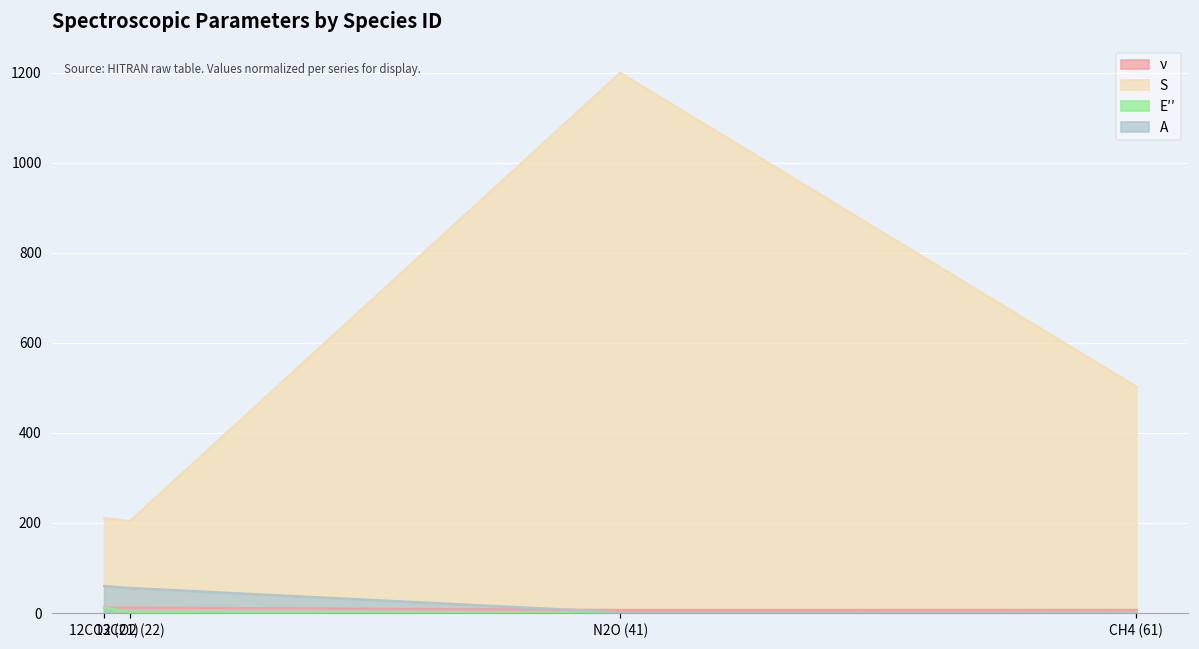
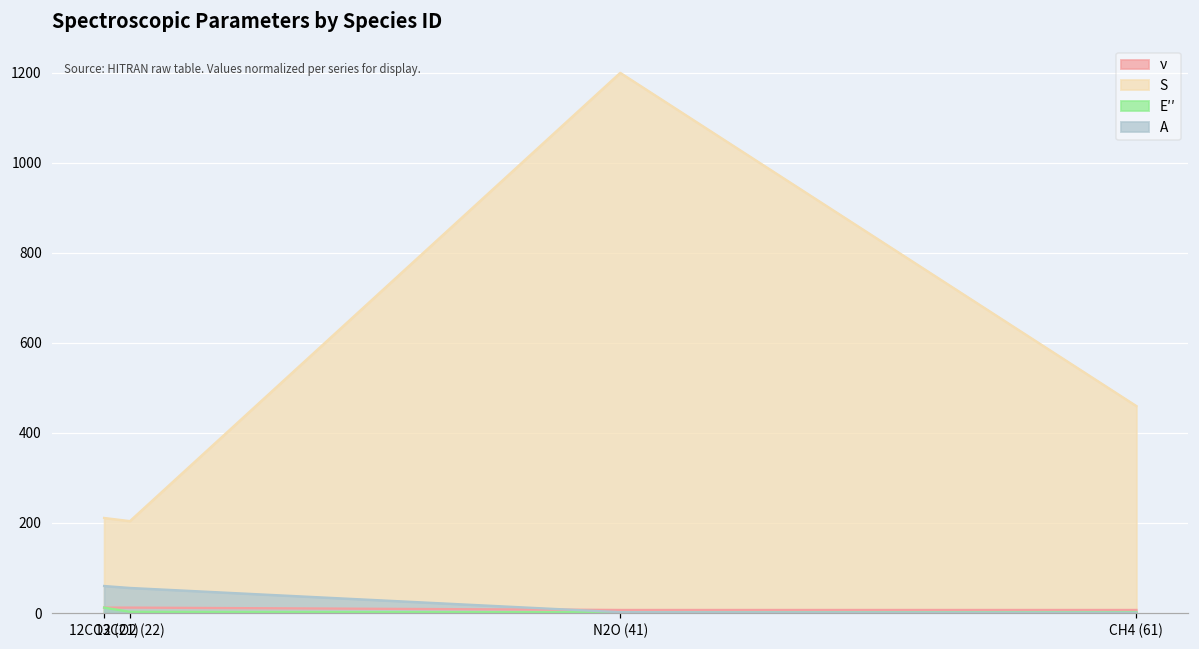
S, CH4 (61): 500 -> 460
